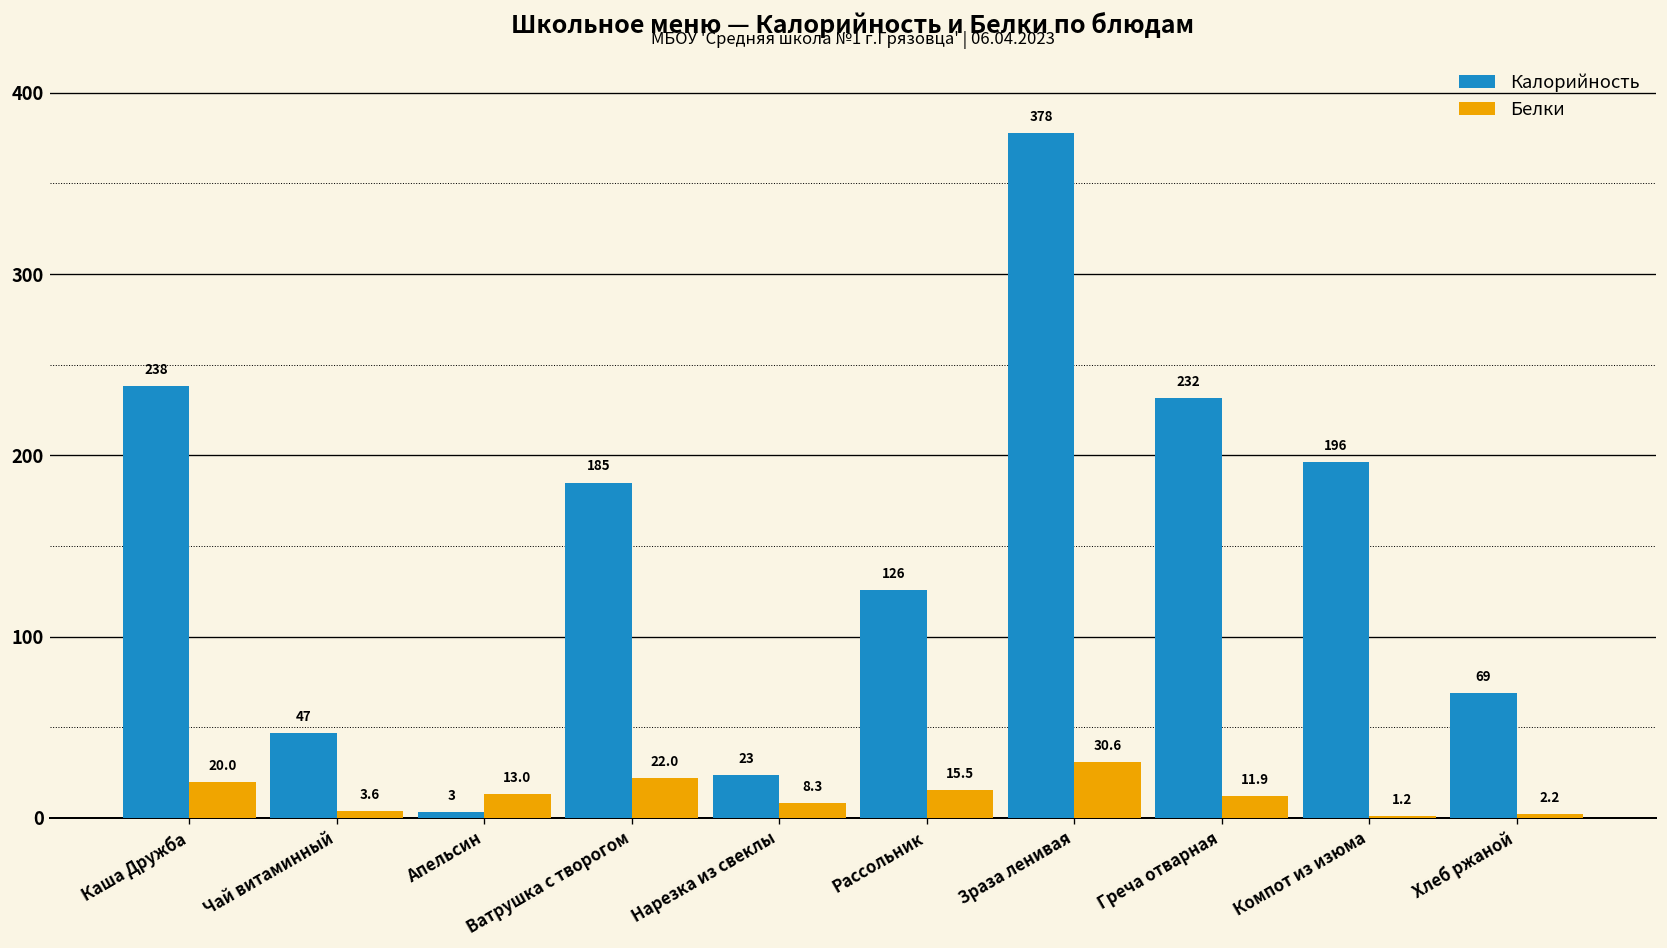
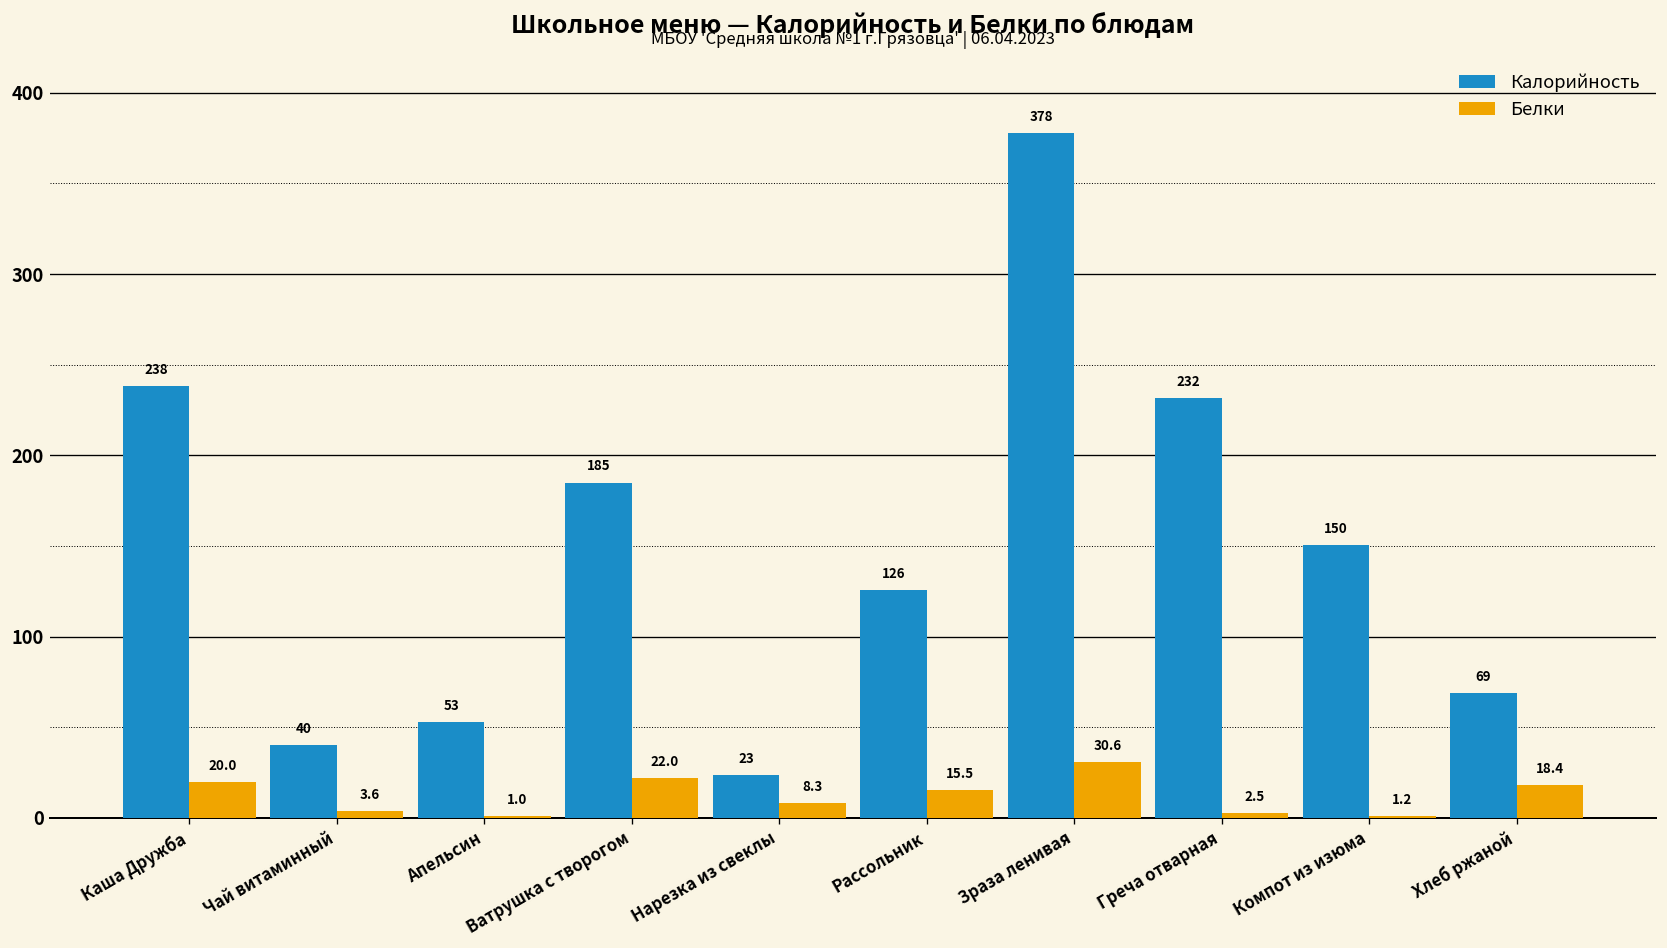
Калорийность, Чай витаминный: 47 -> 40
Калорийность, Апельсин: 3 -> 53
Белки, Апельсин: 13.0 -> 1.0
Белки, Греча отварная: 11.9 -> 2.5
Калорийность, Компот из изюма: 196 -> 150
Белки, Хлеб ржаной: 2.2 -> 18.4
